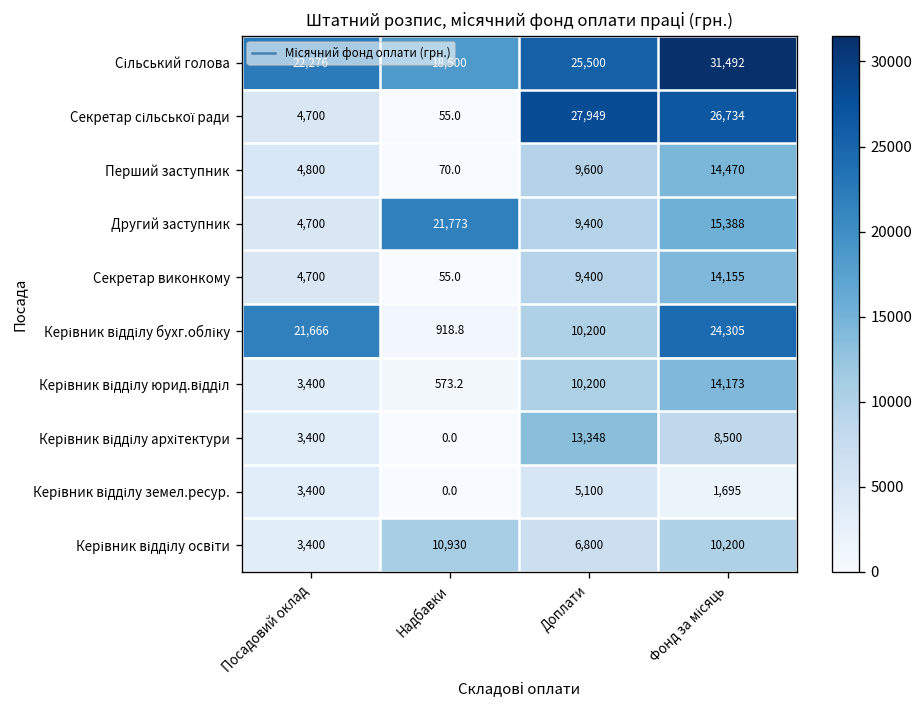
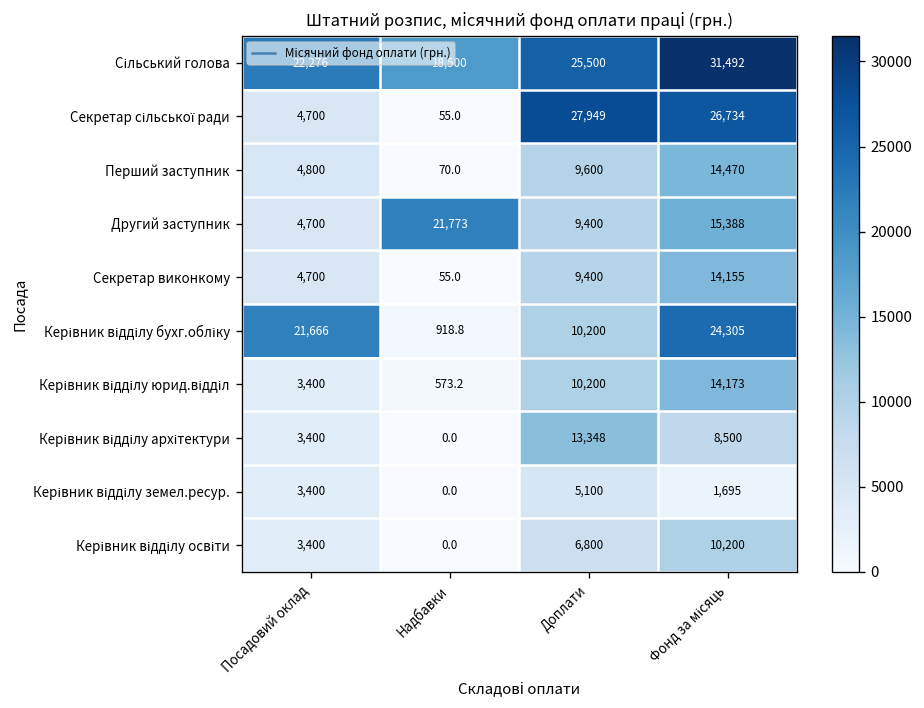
Керівник відділу освіти, Надбавки: 10,930 -> 0.0
